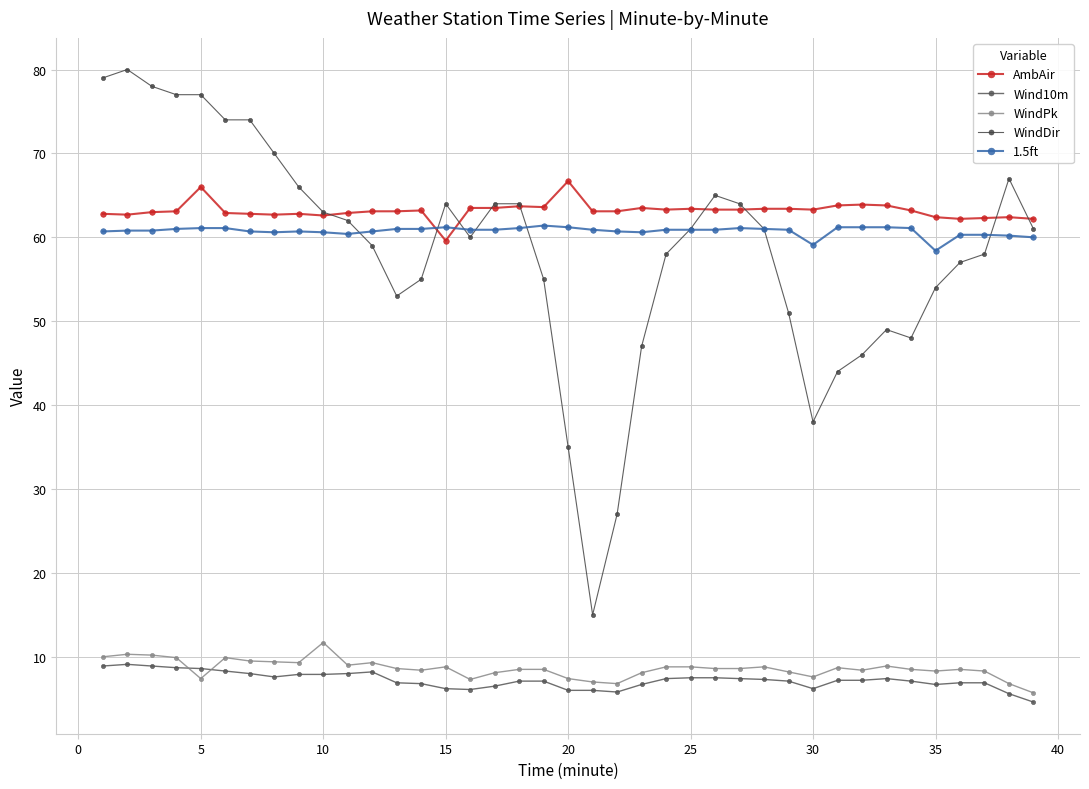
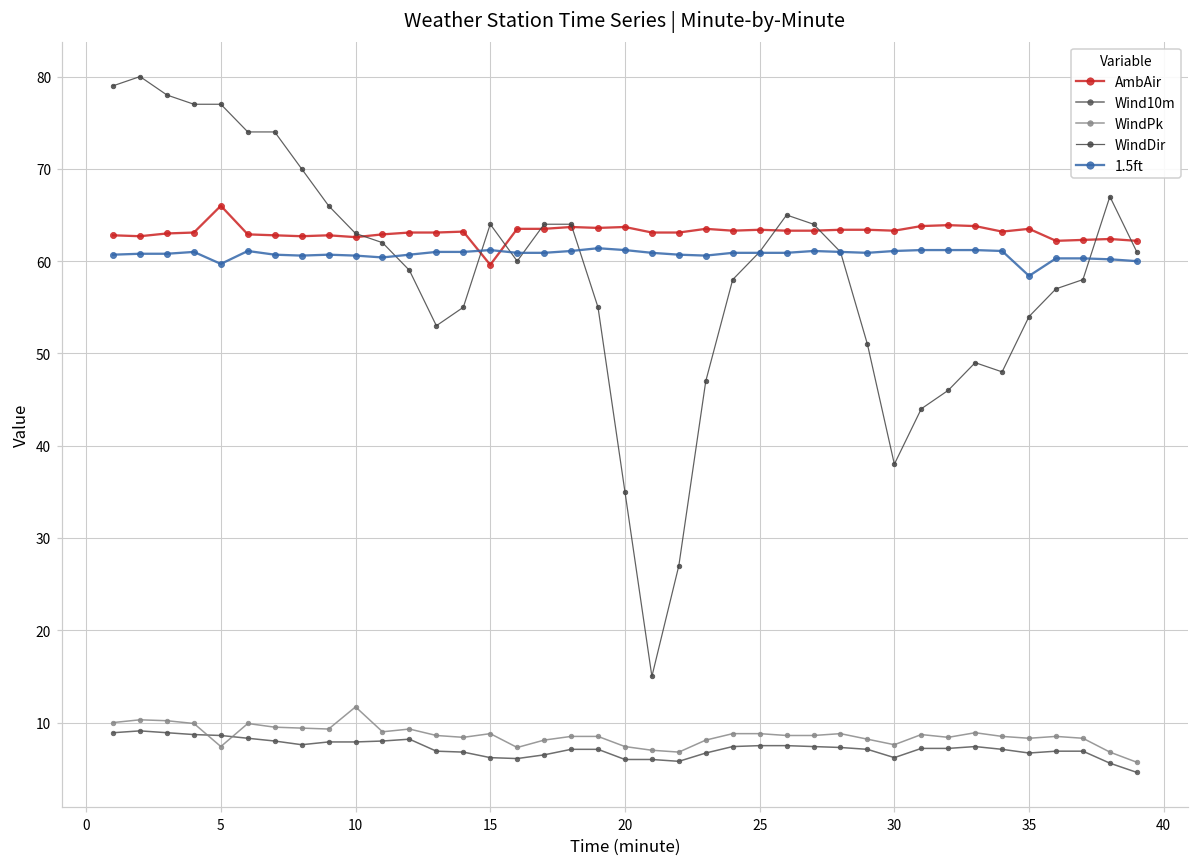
1.5ft, 5: 61 -> 60
AmbAir, 20: 67 -> 64
1.5ft, 30: 59 -> 61
AmbAir, 35: 62 -> 64
